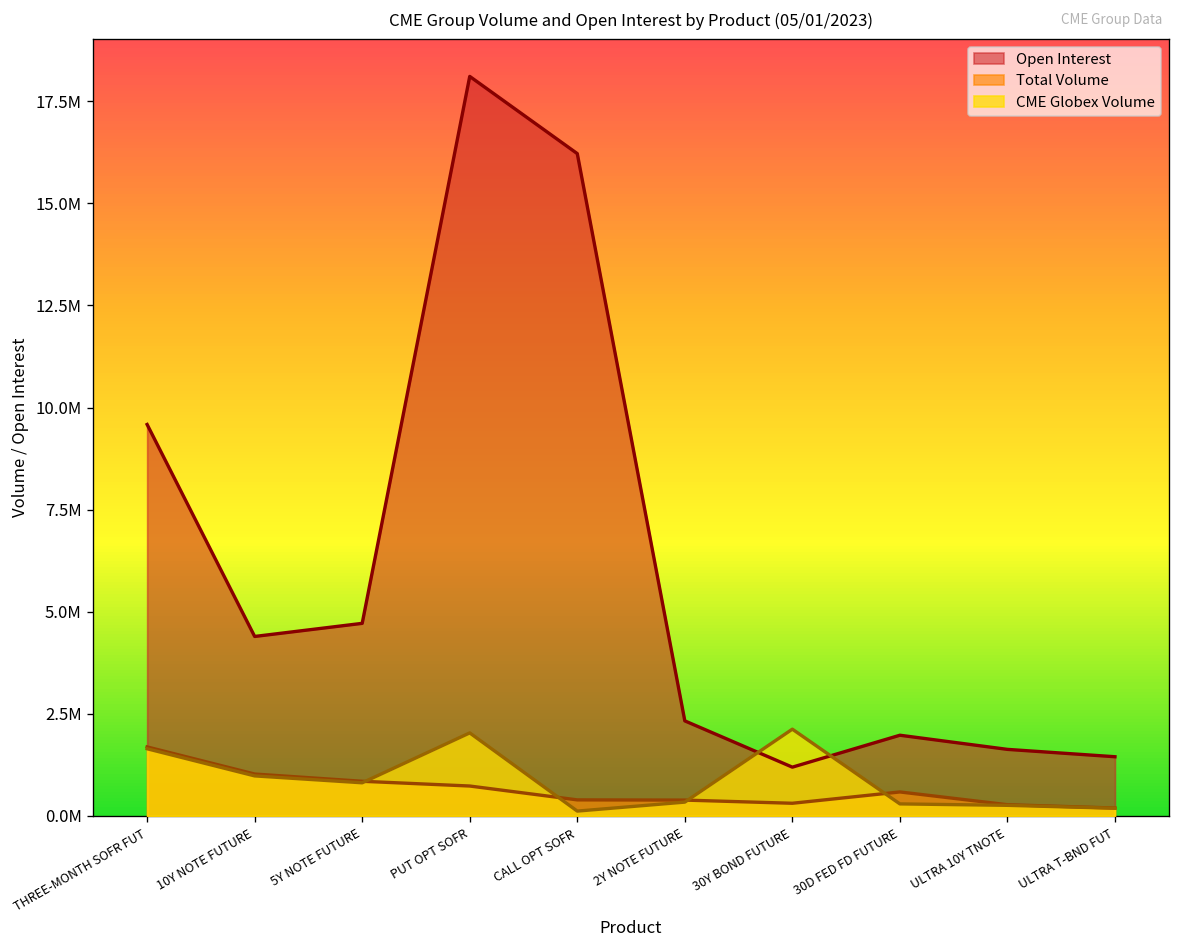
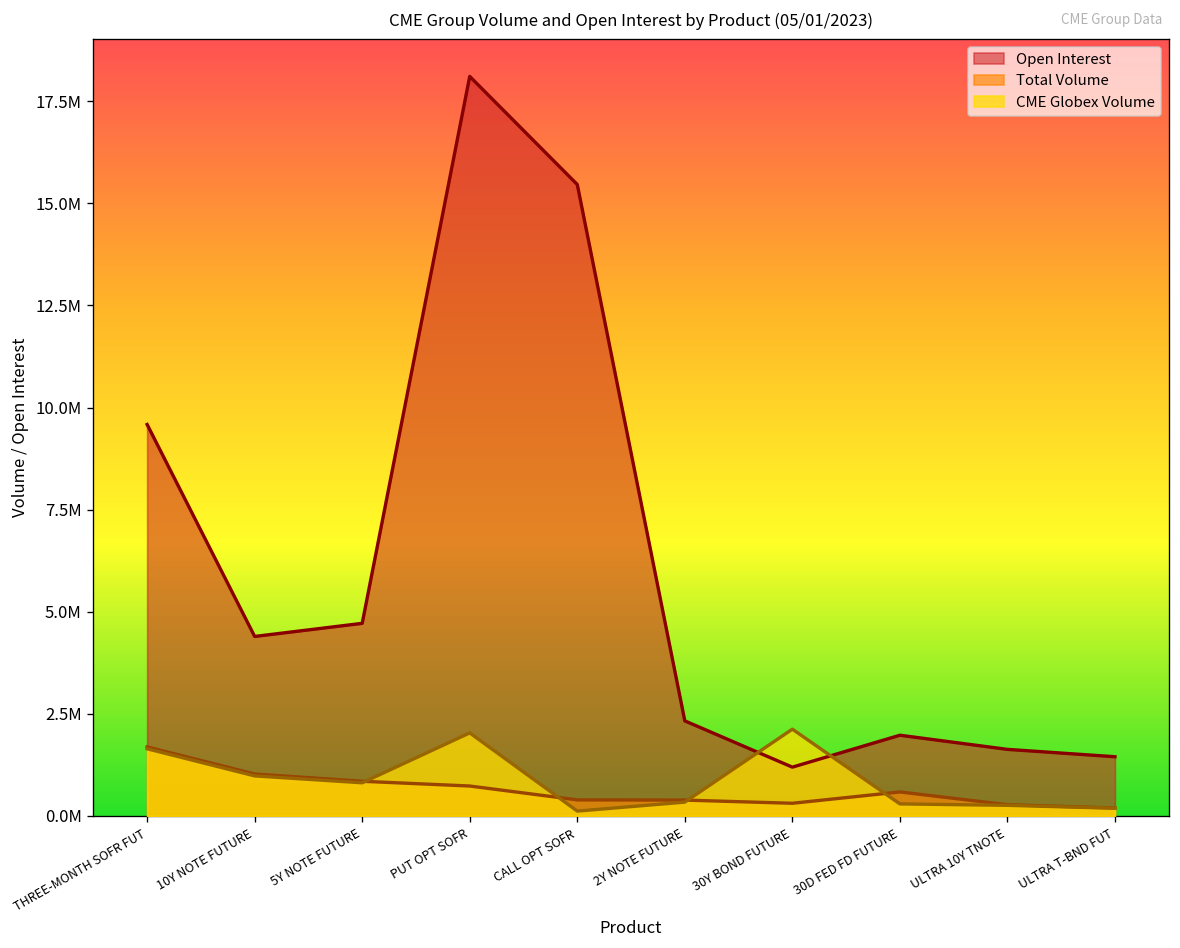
Open Interest, CALL OPT SOFR: 16200000 -> 15500000
